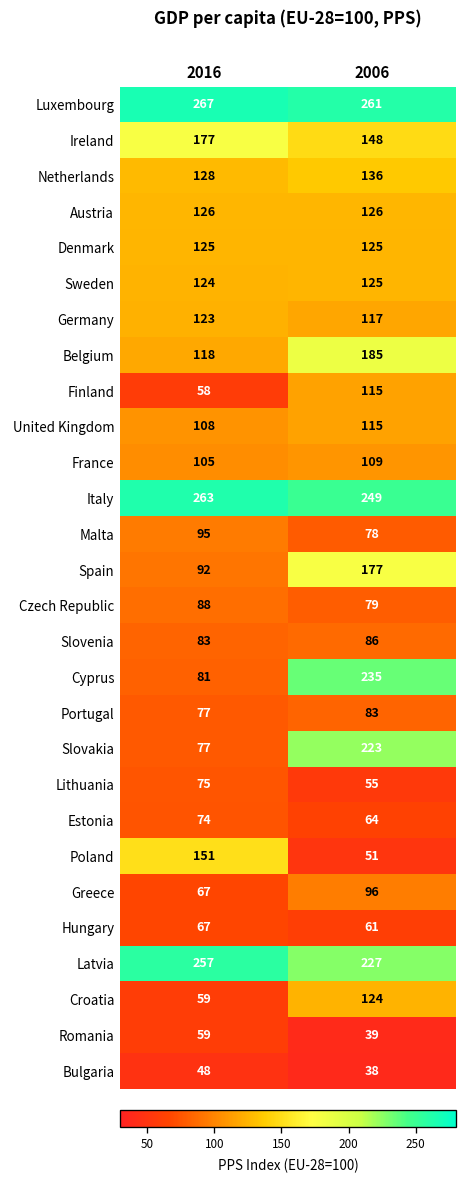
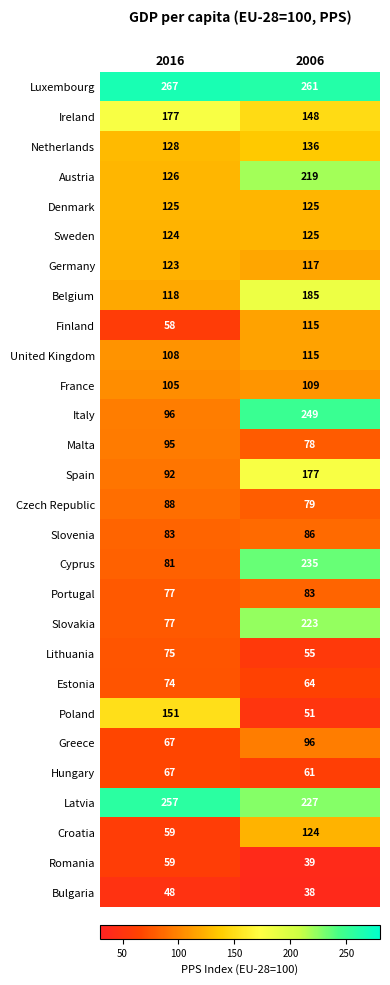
Austria, 2006: 126 -> 219
Italy, 2016: 263 -> 96
